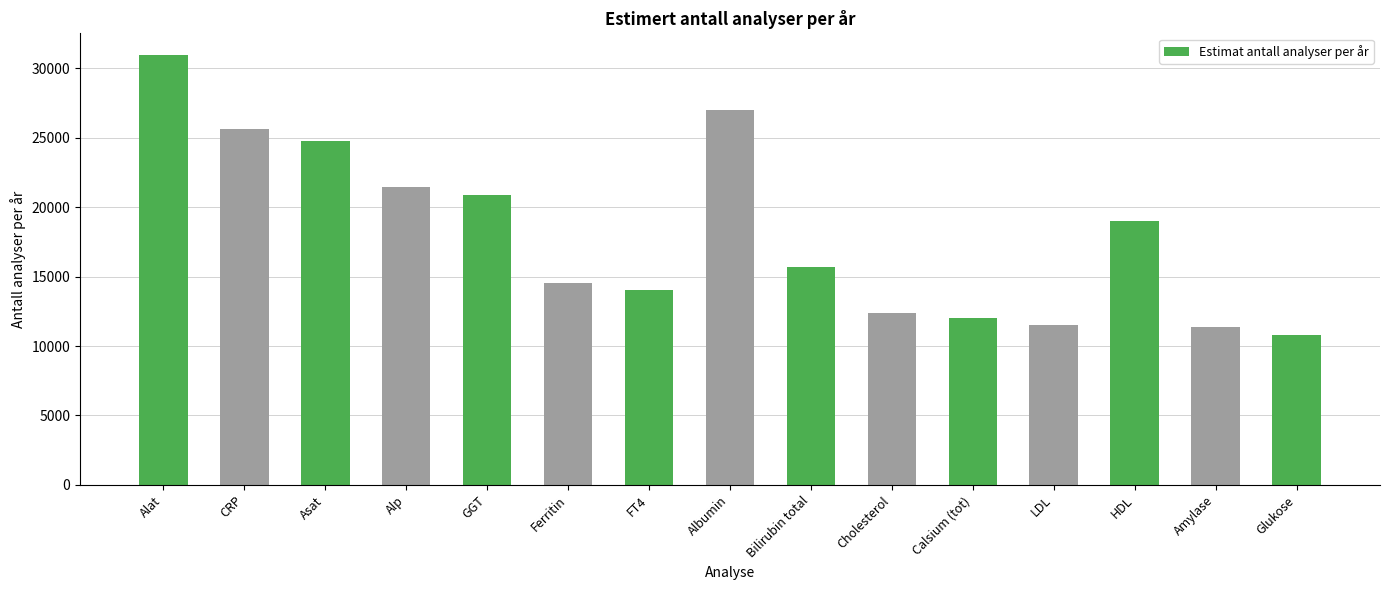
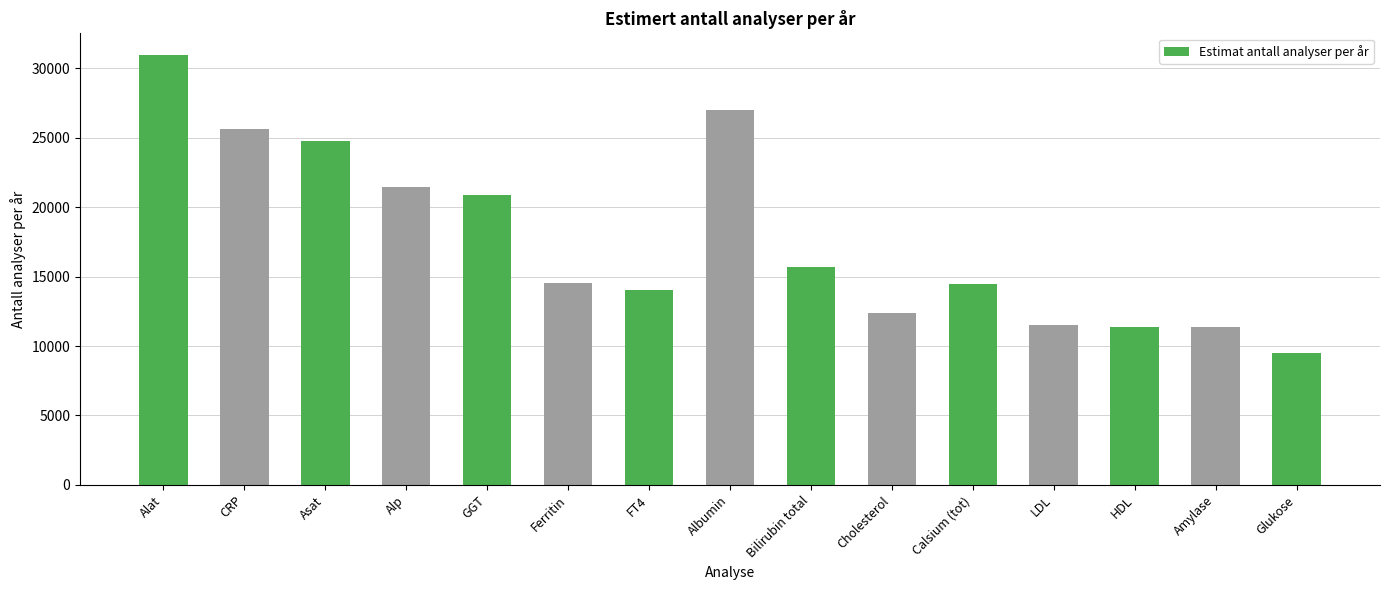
Calsium (tot): 12000 -> 14500
HDL: 19000 -> 11400
Glukose: 10800 -> 9500
